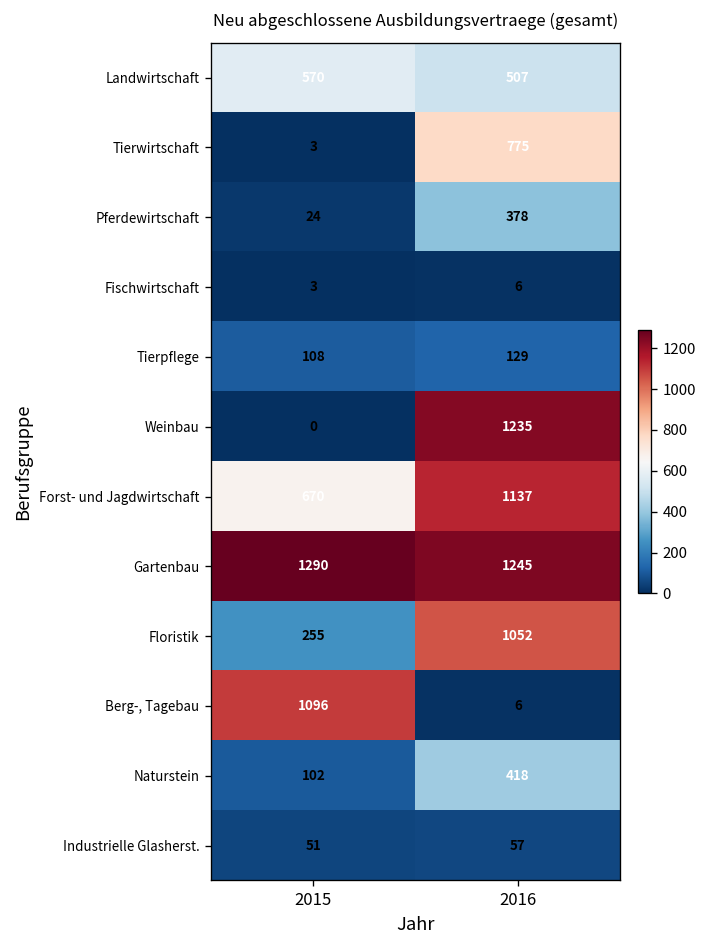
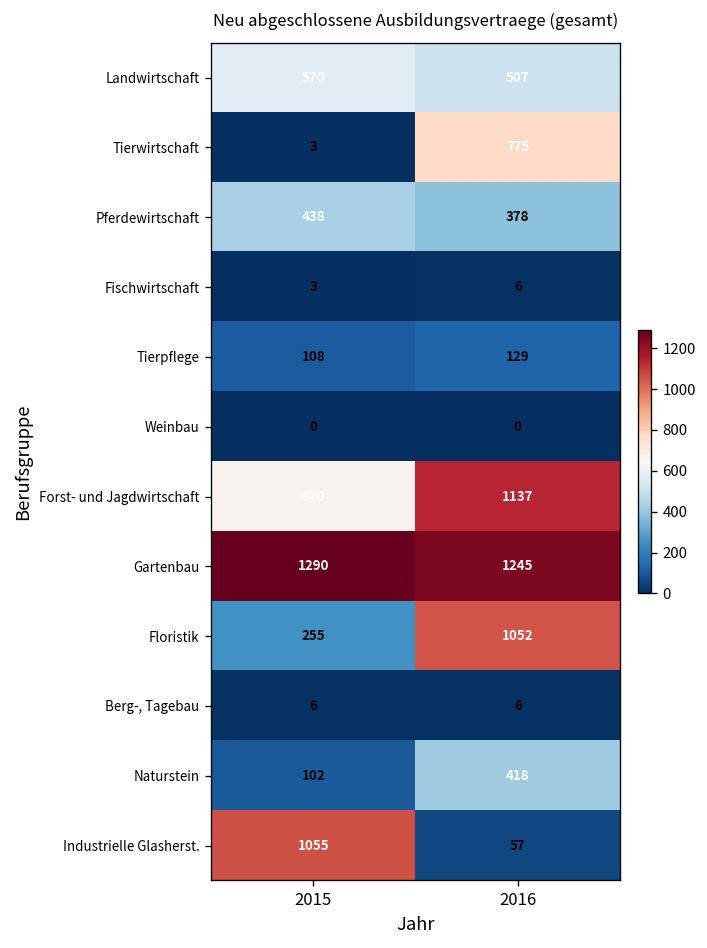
Pferdewirtschaft, 2015: 24 -> 438
Weinbau, 2016: 1235 -> 0
Berg-, Tagebau, 2015: 1096 -> 6
Industrielle Glasherst., 2015: 51 -> 1055
